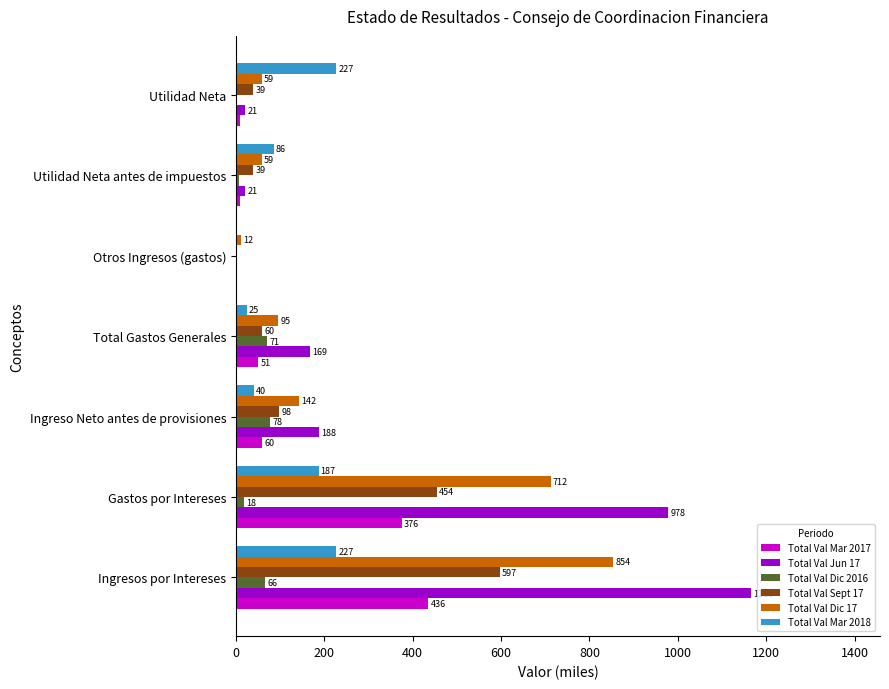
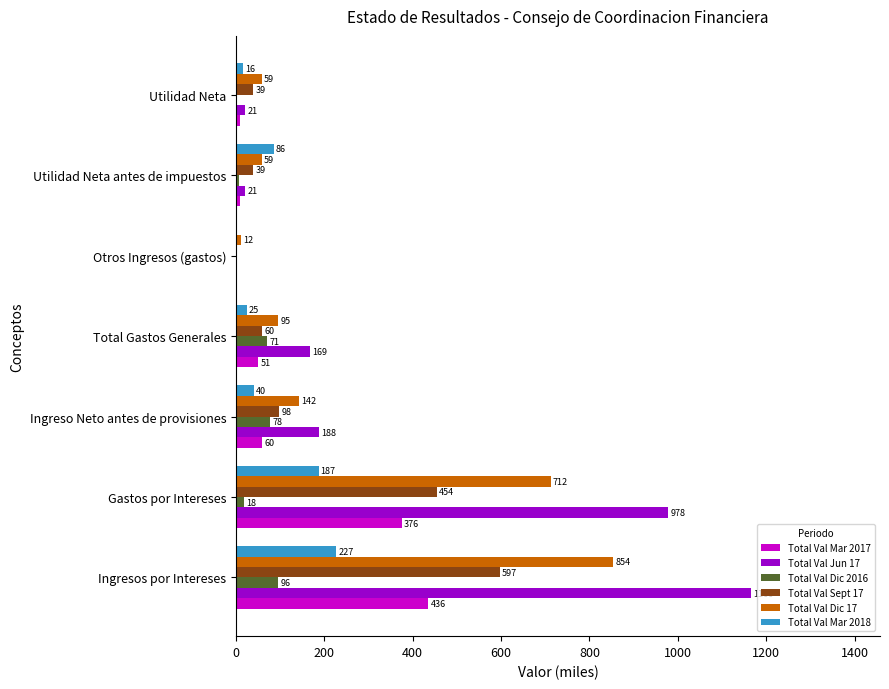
Total Val Mar 2018, Utilidad Neta: 227 -> 16
Total Val Dic 2016, Ingresos por Intereses: 66 -> 96
